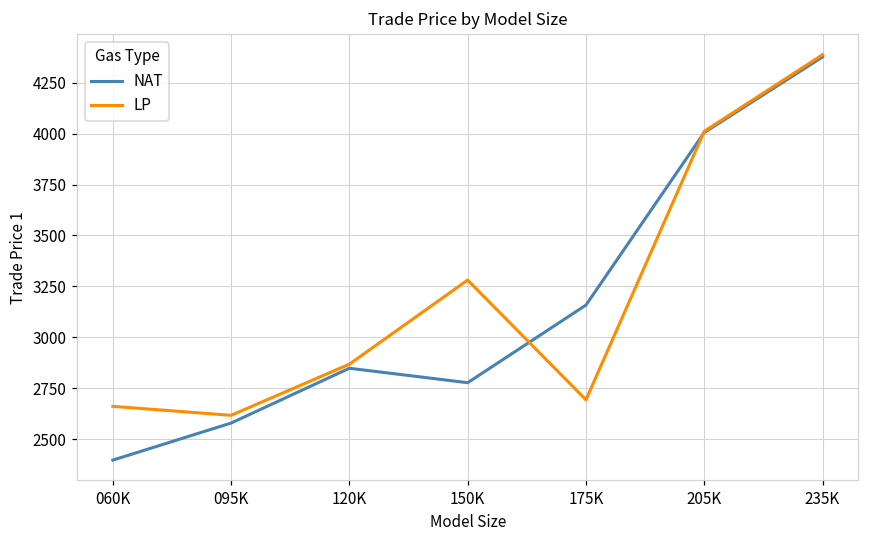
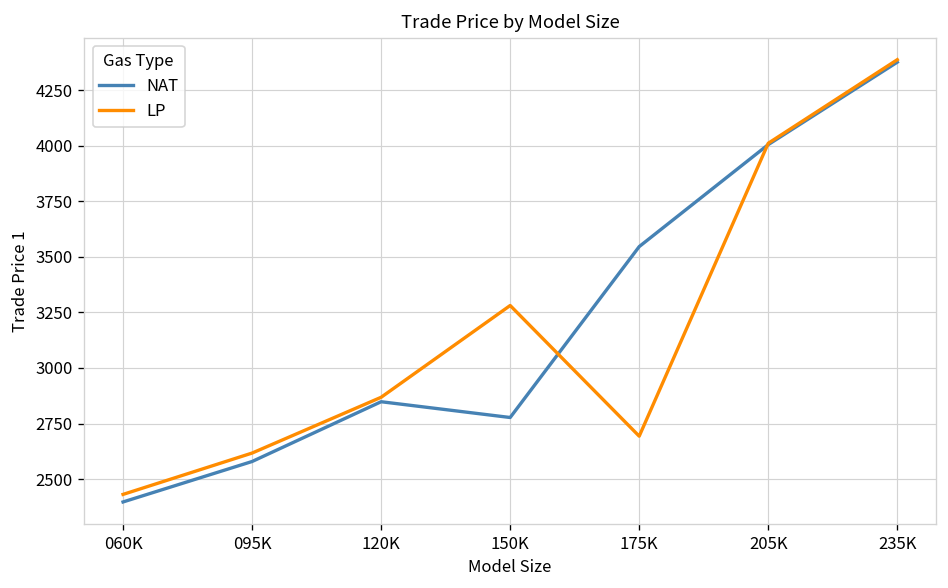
LP, 060K: 2660 -> 2430
NAT, 175K: 3160 -> 3550
